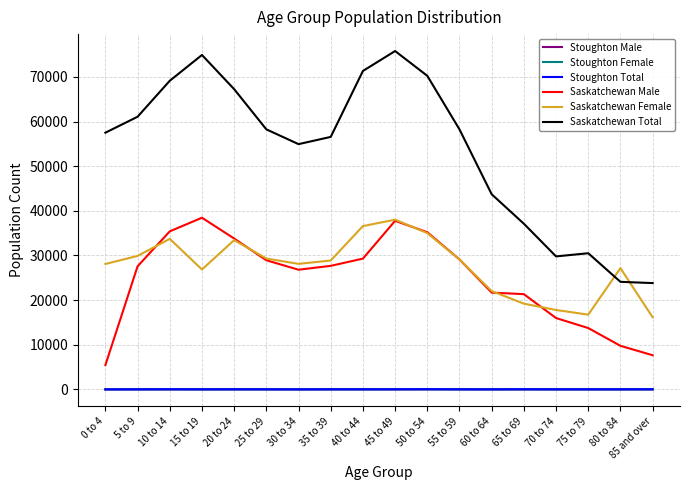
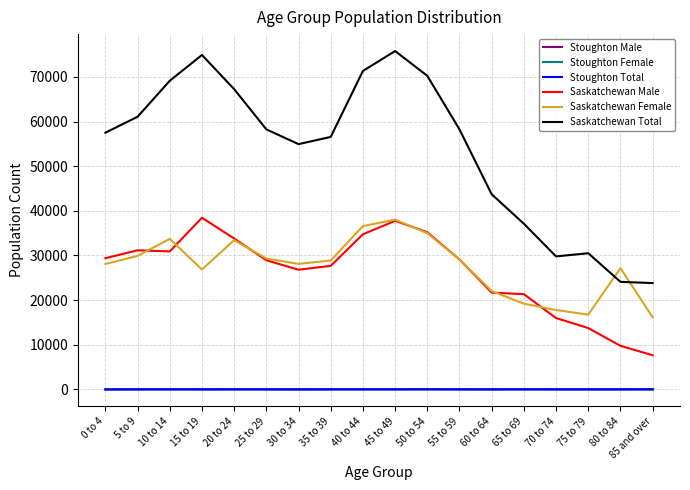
Saskatchewan Male, 0 to 4: 5000 -> 29000
Saskatchewan Male, 5 to 9: 28000 -> 31000
Saskatchewan Male, 10 to 14: 35000 -> 31000
Saskatchewan Male, 40 to 44: 29000 -> 35000
